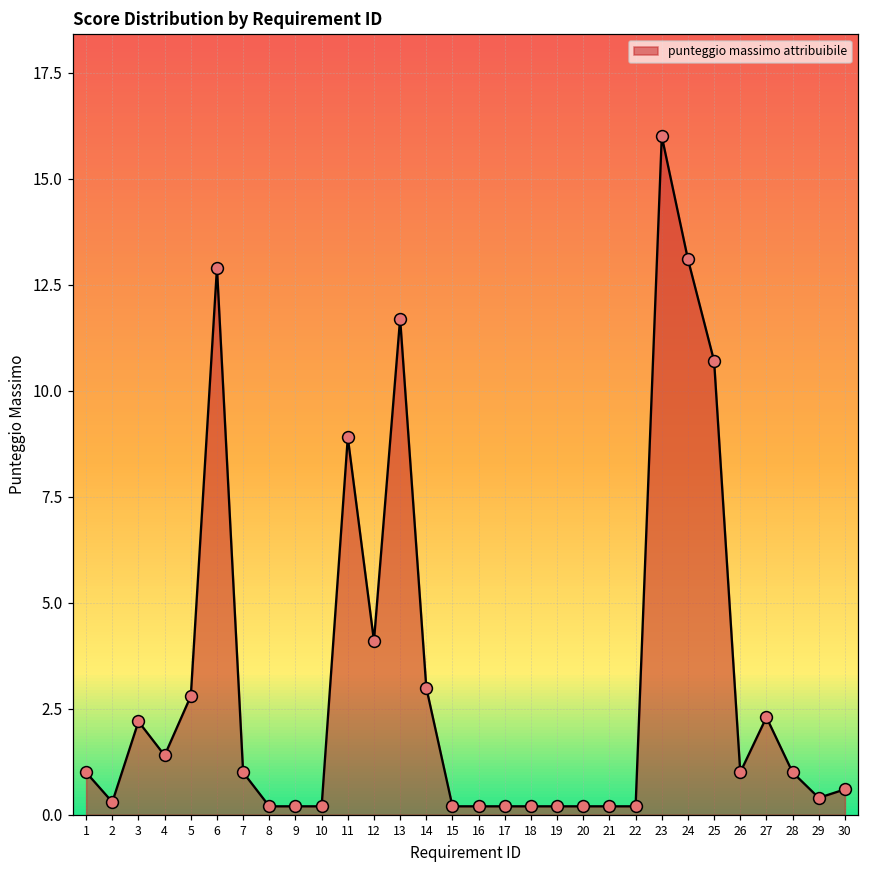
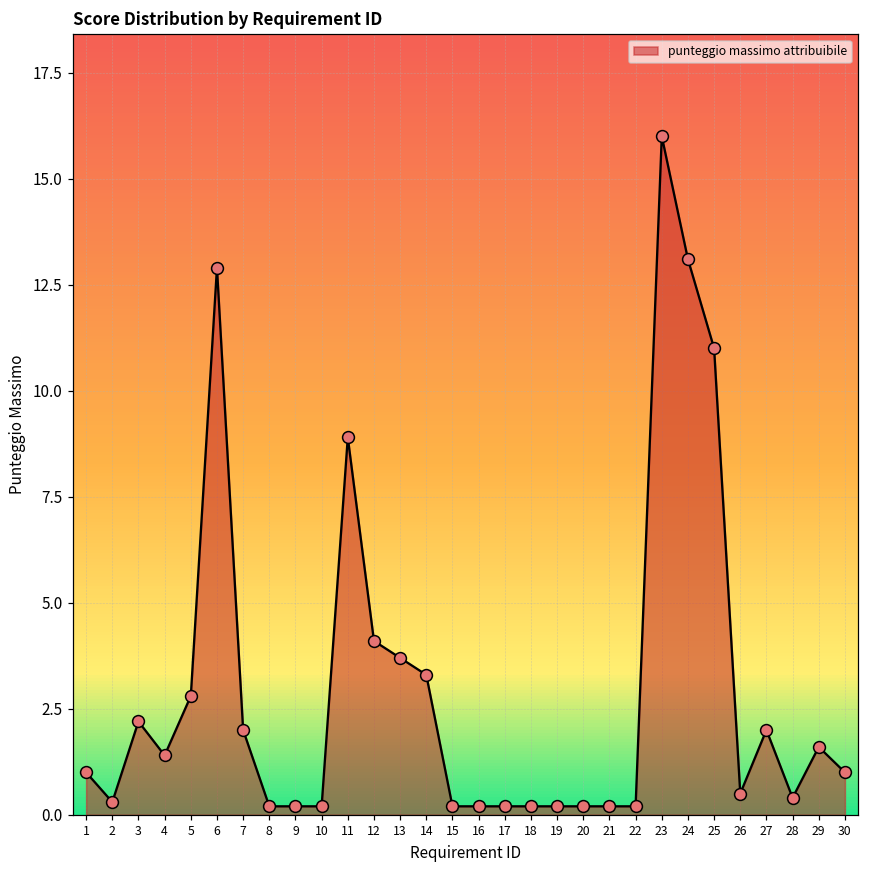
7: 1 -> 2
13: 11.7 -> 3.7
14: 3.0 -> 3.3
25: 10.7 -> 11.0
26: 1.0 -> 0.5
27: 2.3 -> 2.0
28: 1.0 -> 0.4
29: 0.4 -> 1.6
30: 0.6 -> 1.0
